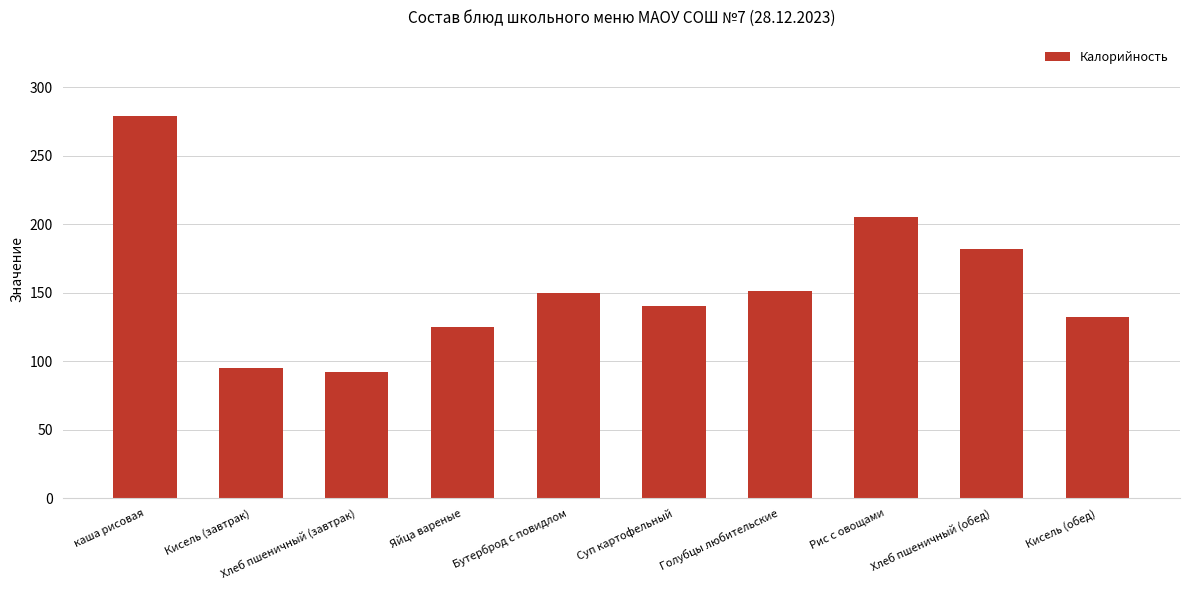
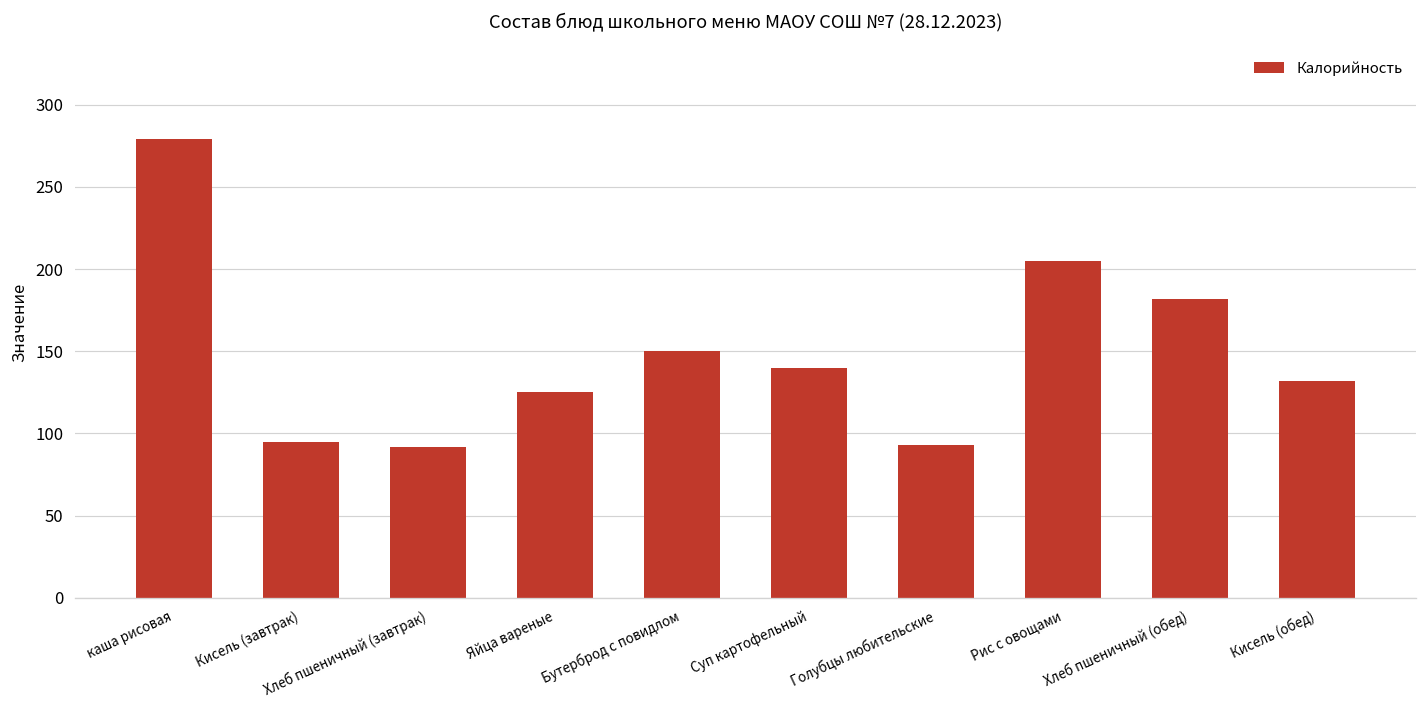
Голубцы любительские: 151 -> 93
